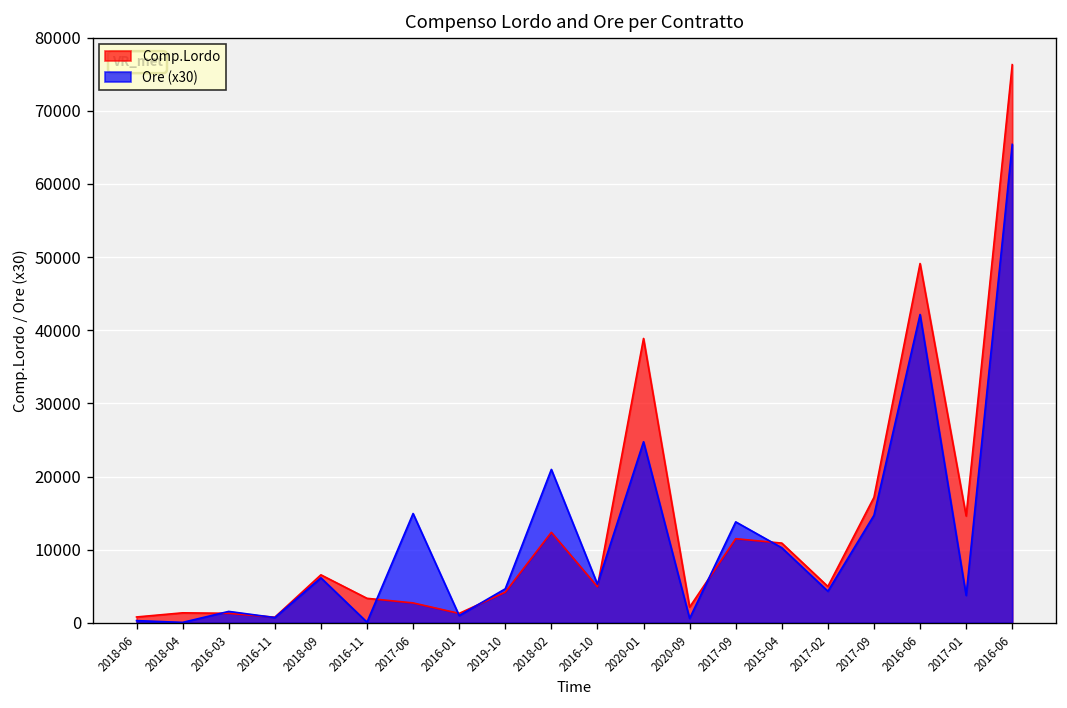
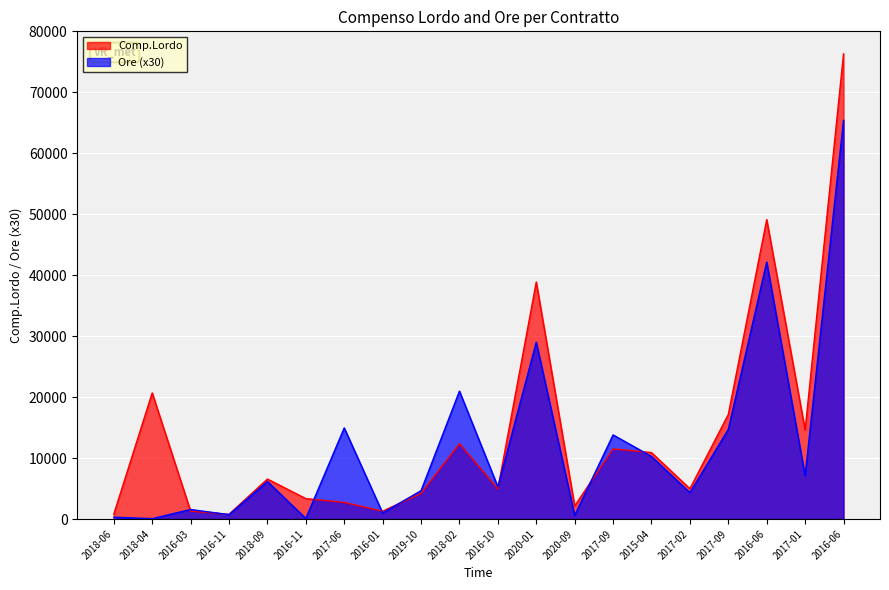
Comp.Lordo, 2018-04: 1000 -> 21000
Ore (x30), 2020-01: 25000 -> 29000
Ore (x30), 2017-01: 4000 -> 7000
